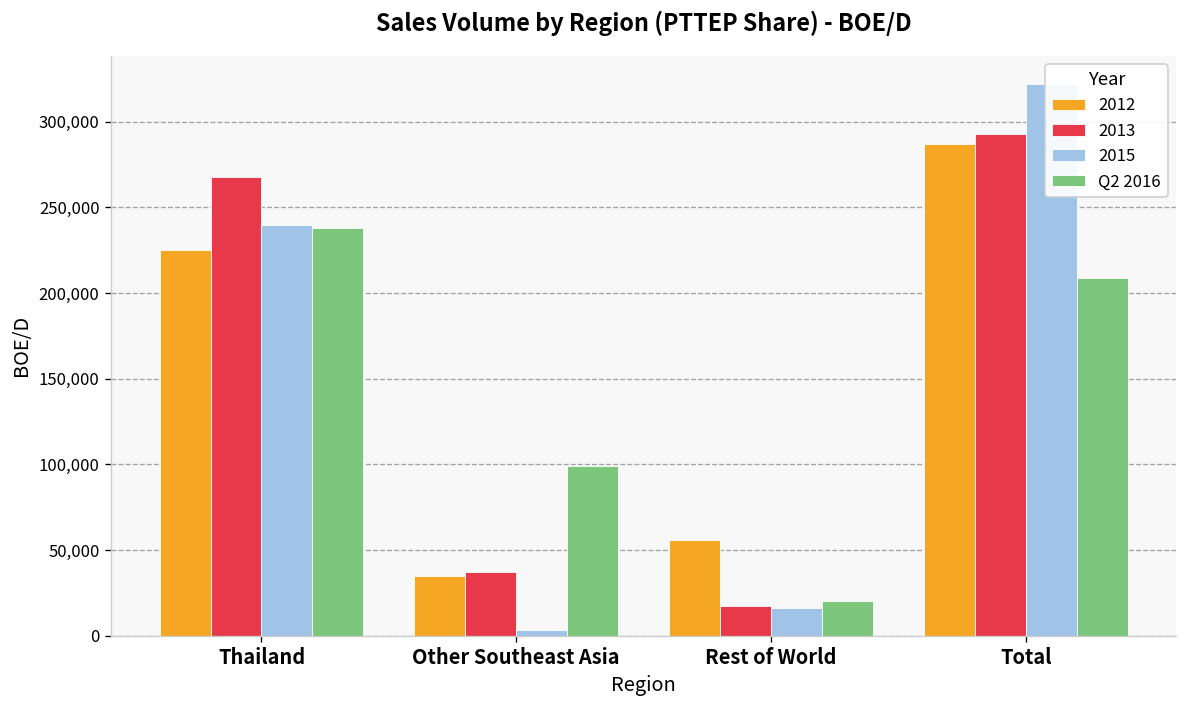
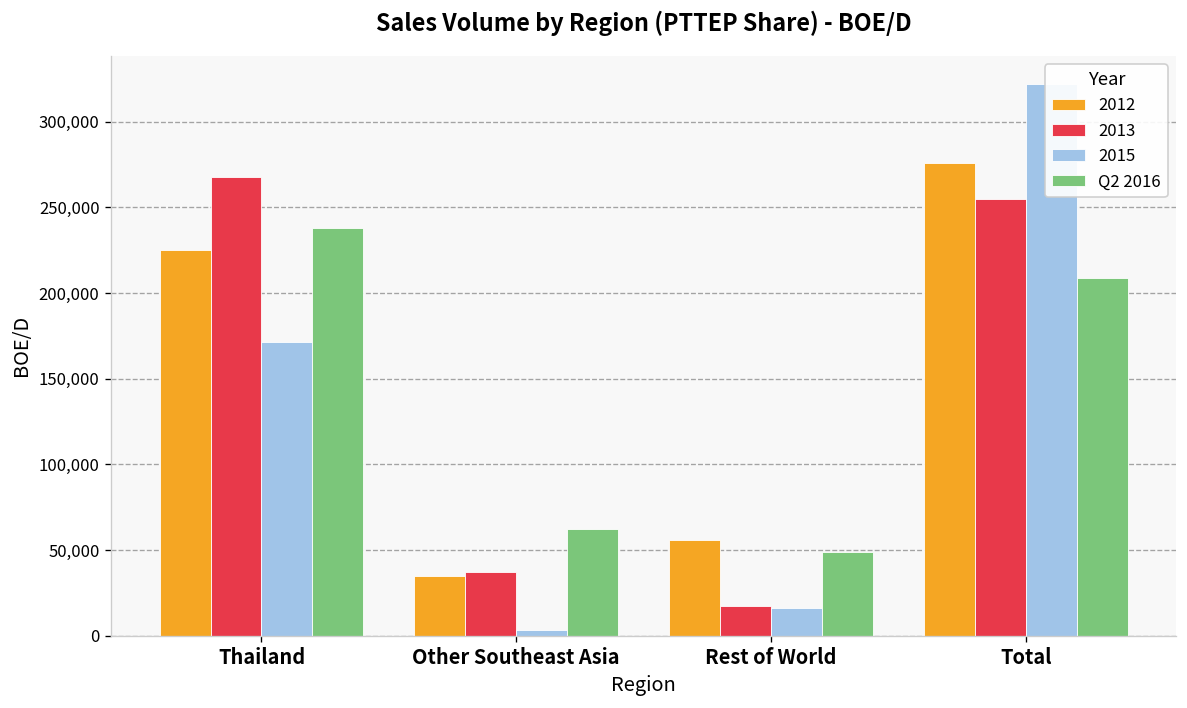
2015, Thailand: 240,000 -> 171,000
Q2 2016, Other Southeast Asia: 99,000 -> 63,000
Q2 2016, Rest of World: 20,000 -> 49,000
2012, Total: 287,000 -> 276,000
2013, Total: 293,000 -> 255,000
